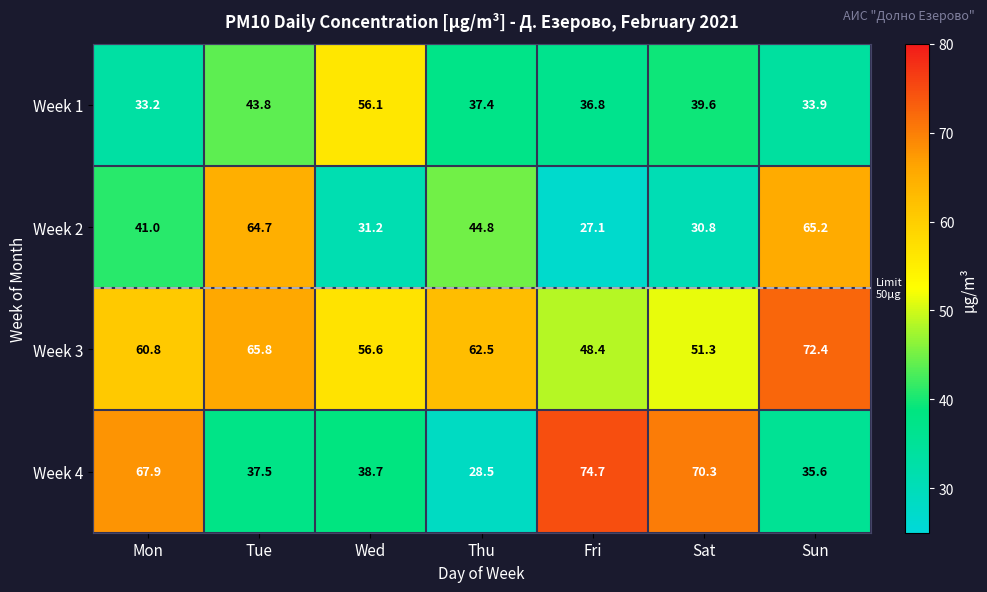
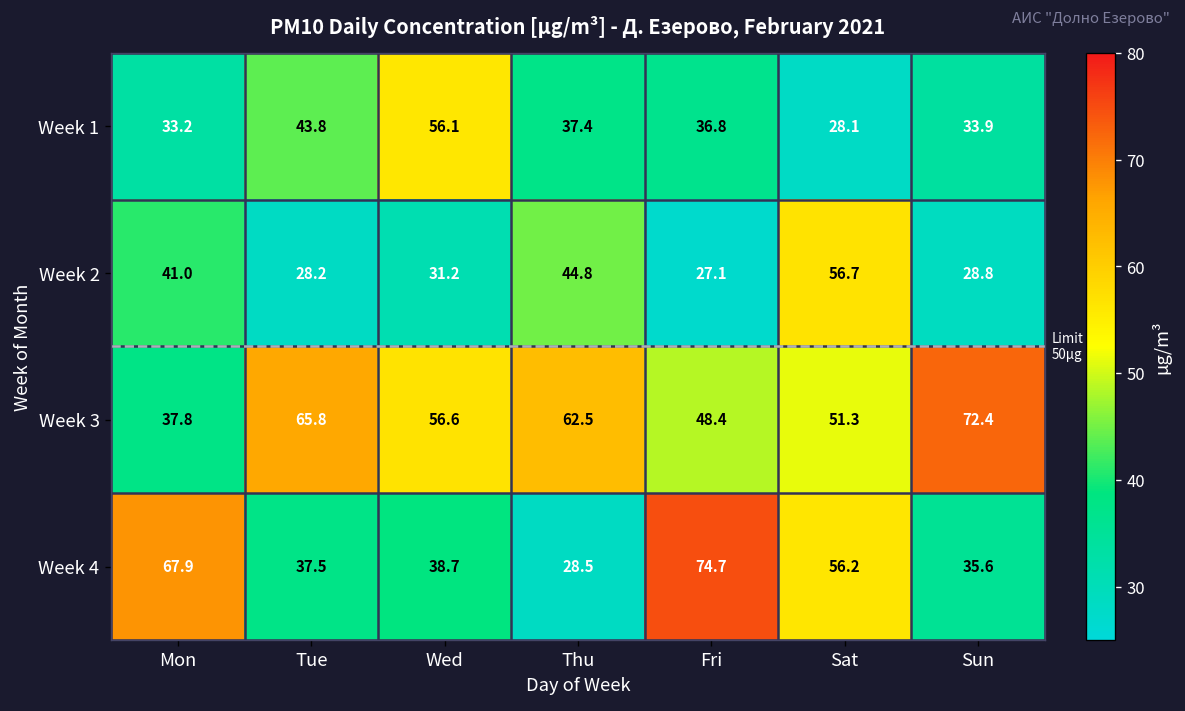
Week 1, Sat: 39.6 -> 28.1
Week 2, Tue: 64.7 -> 28.2
Week 2, Sat: 30.8 -> 56.7
Week 2, Sun: 65.2 -> 28.8
Week 3, Mon: 60.8 -> 37.8
Week 4, Sat: 70.3 -> 56.2
